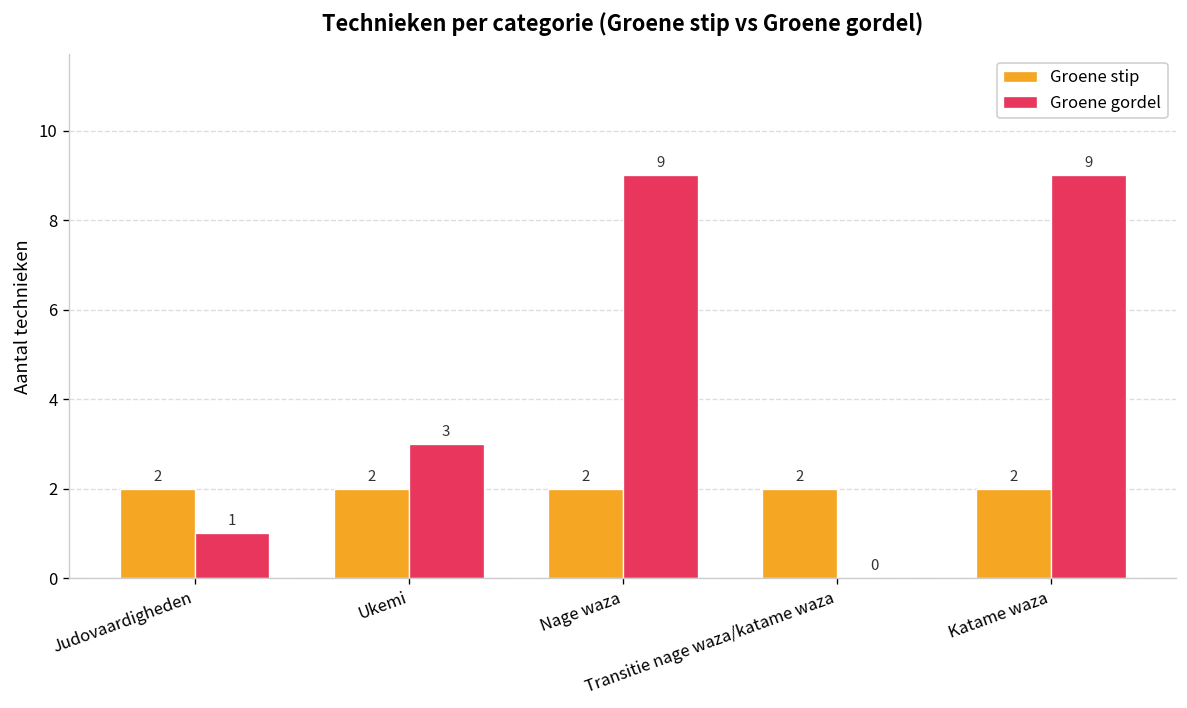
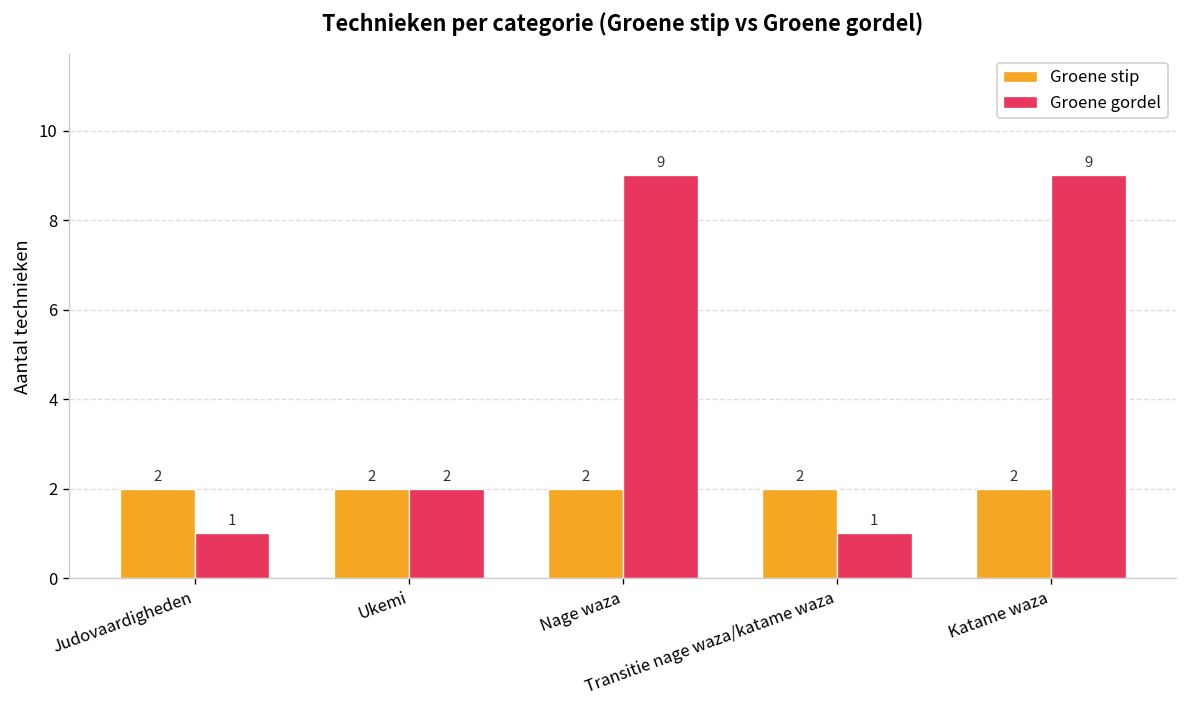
Groene gordel, Ukemi: 3 -> 2
Groene gordel, Transitie nage waza/katame waza: 0 -> 1
